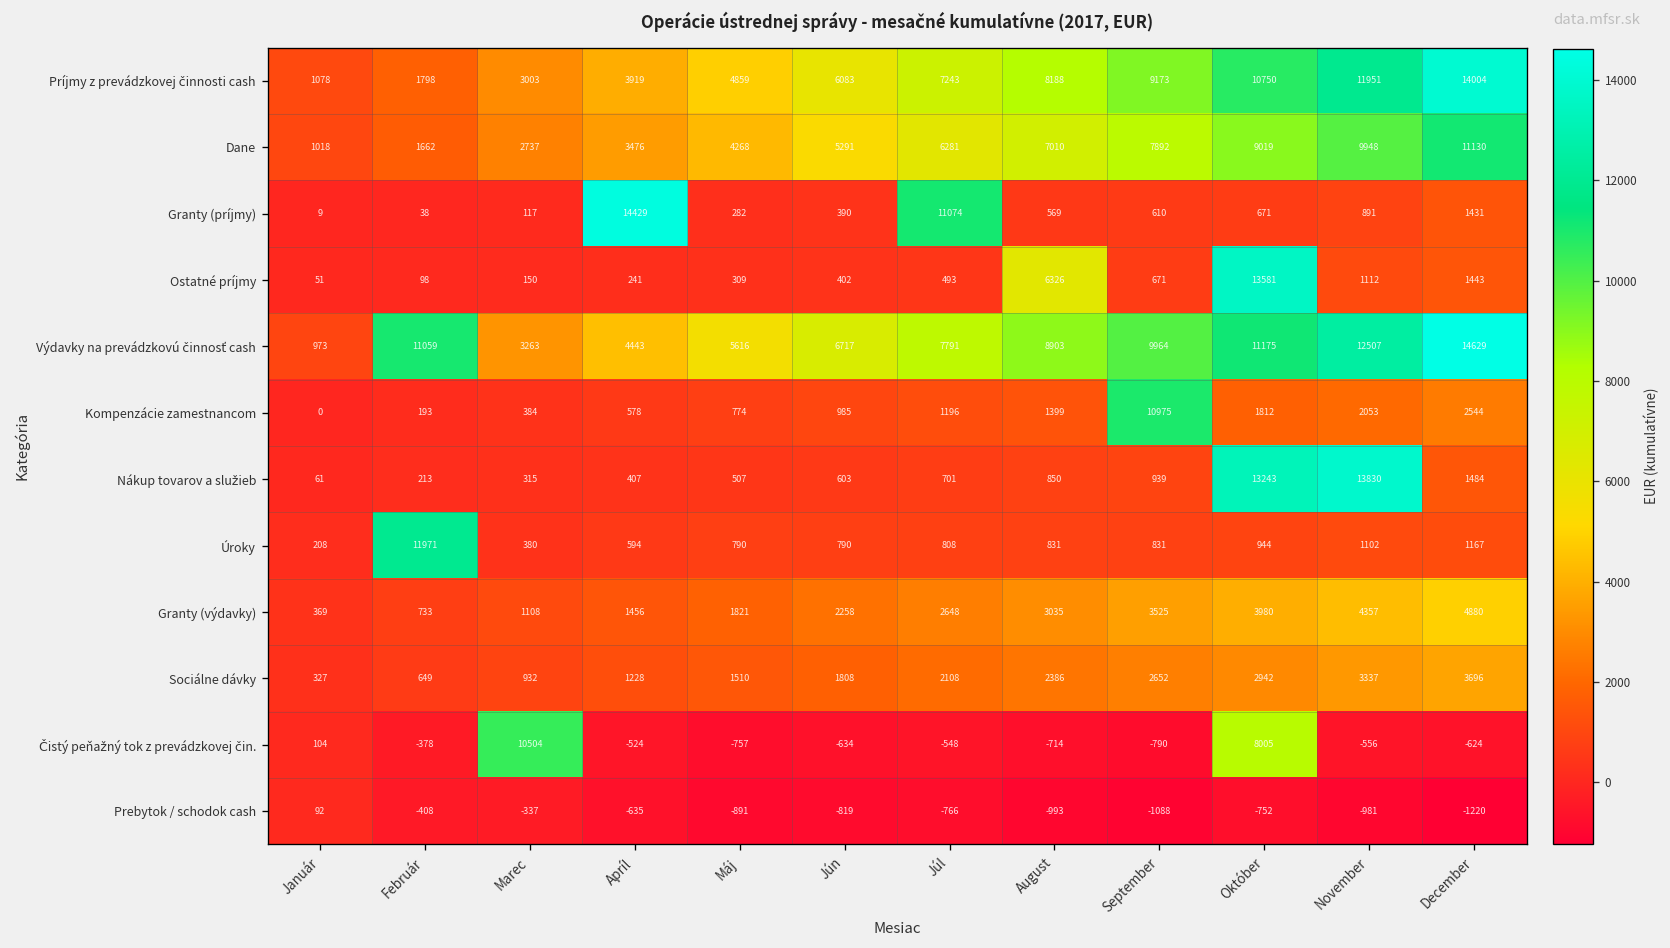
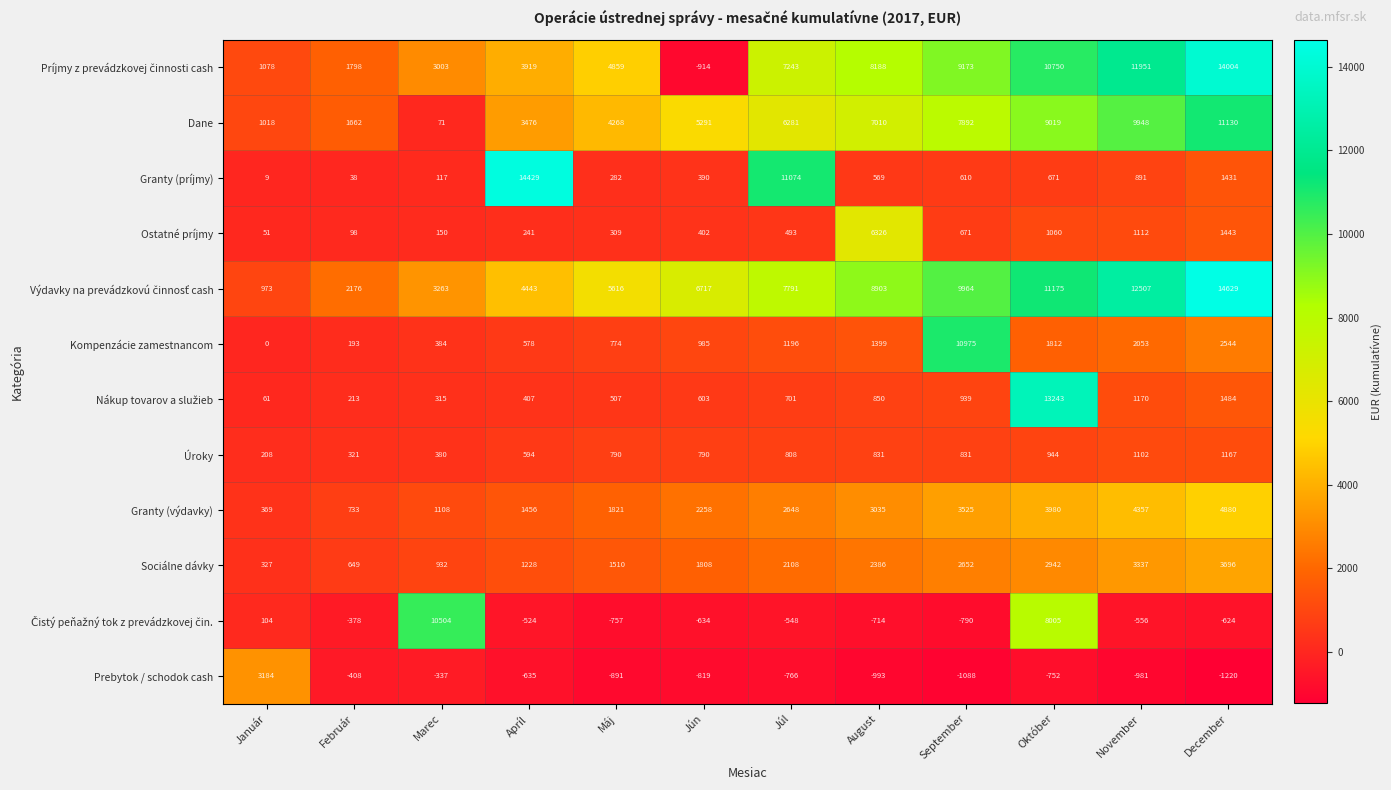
Príjmy z prevádzkovej činnosti cash, Jún: 6083 -> -914
Dane, Marec: 2737 -> 71
Ostatné príjmy, Október: 13581 -> 1060
Výdavky na prevádzkovú činnosť cash, Február: 11059 -> 2176
Nákup tovarov a služieb, November: 13830 -> 1170
Úroky, Február: 11971 -> 321
Prebytok / schodok cash, Január: 92 -> 3184
